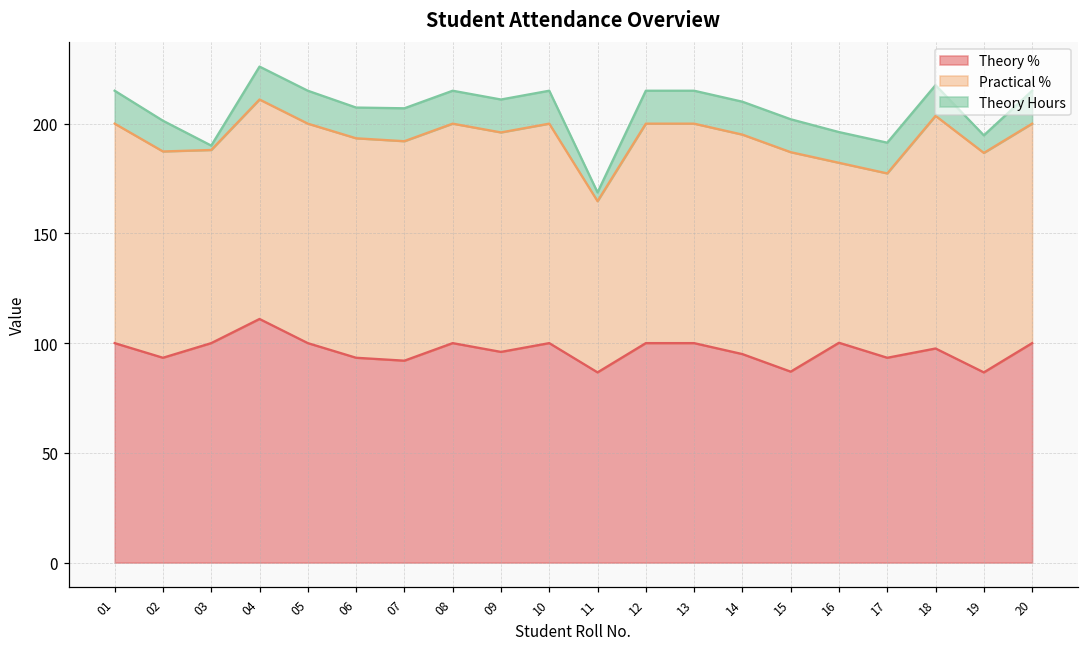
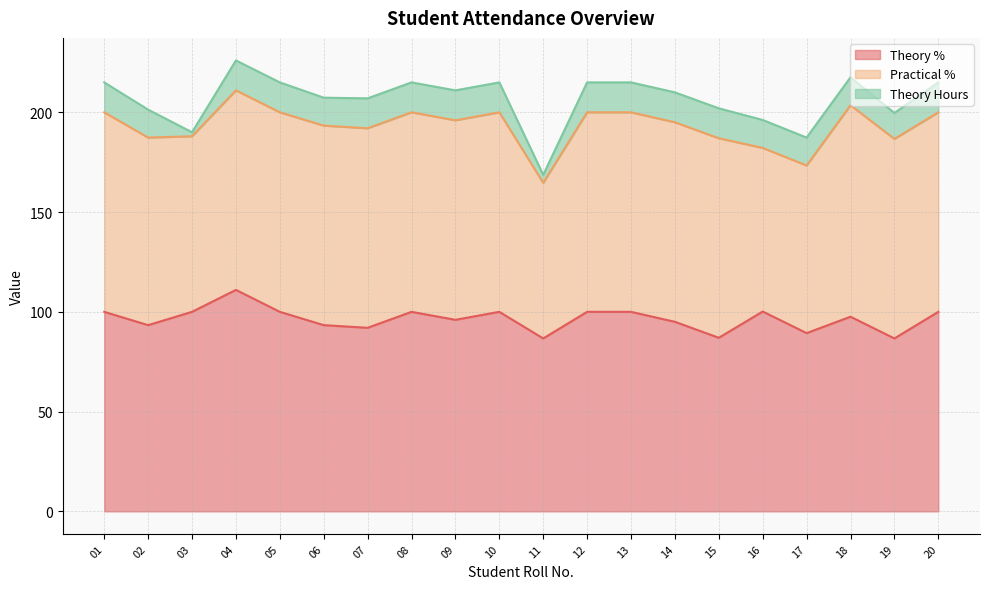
Theory %, 17: 93 -> 89
Theory Hours, 19: 8 -> 13
